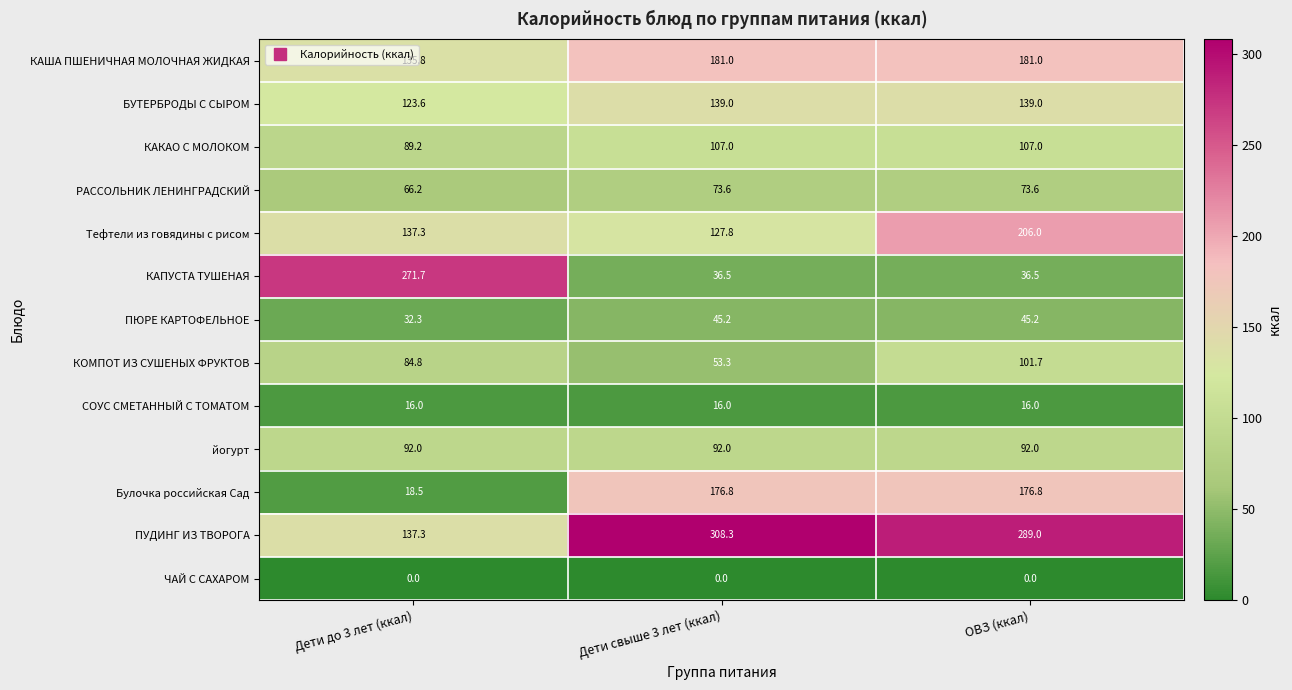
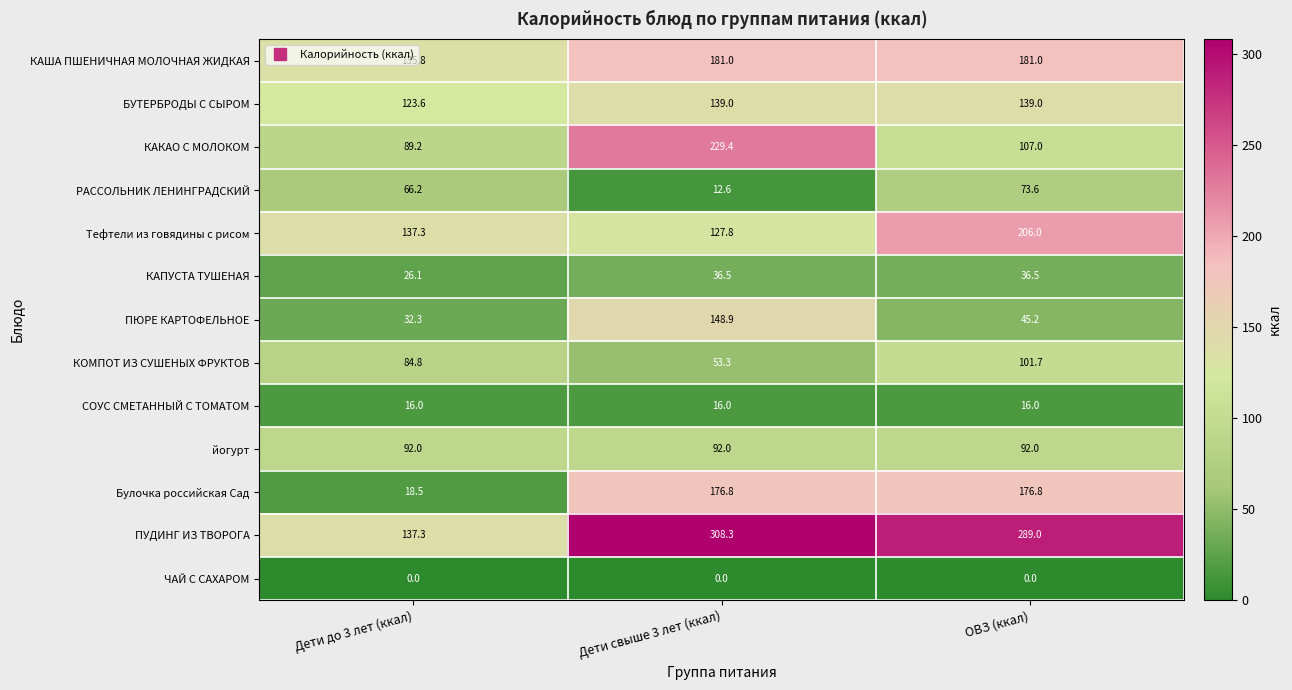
КАКАО С МОЛОКОМ, Дети свыше 3 лет (ккал): 107.0 -> 229.4
РАССОЛЬНИК ЛЕНИНГРАДСКИЙ, Дети свыше 3 лет (ккал): 73.6 -> 12.6
КАПУСТА ТУШЕНАЯ, Дети до 3 лет (ккал): 271.7 -> 26.1
ПЮРЕ КАРТОФЕЛЬНОЕ, Дети свыше 3 лет (ккал): 45.2 -> 148.9
